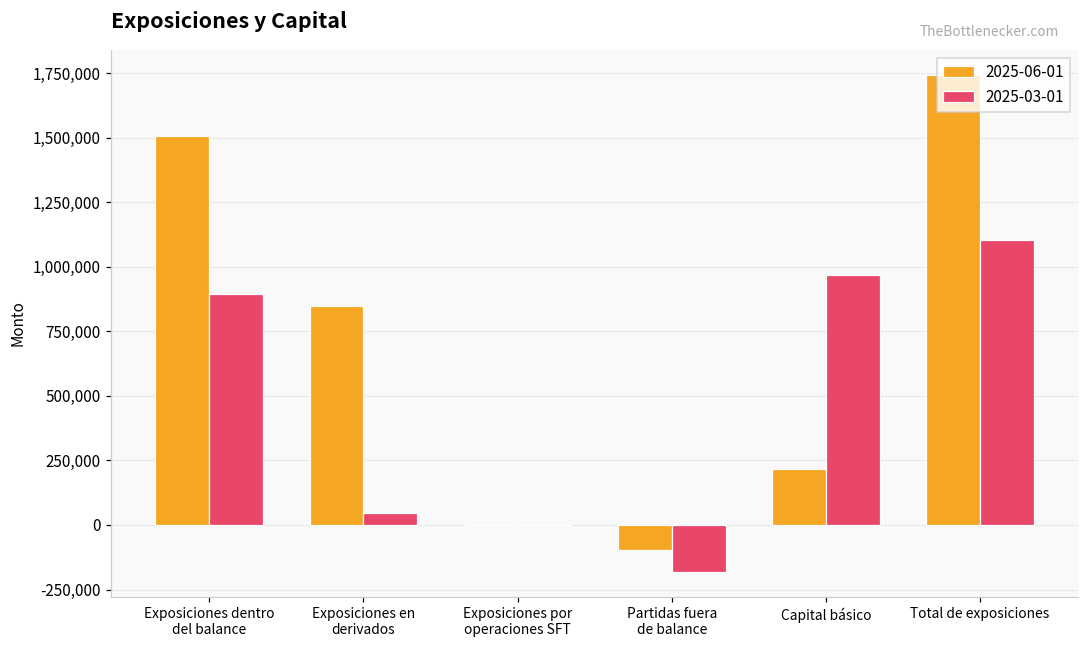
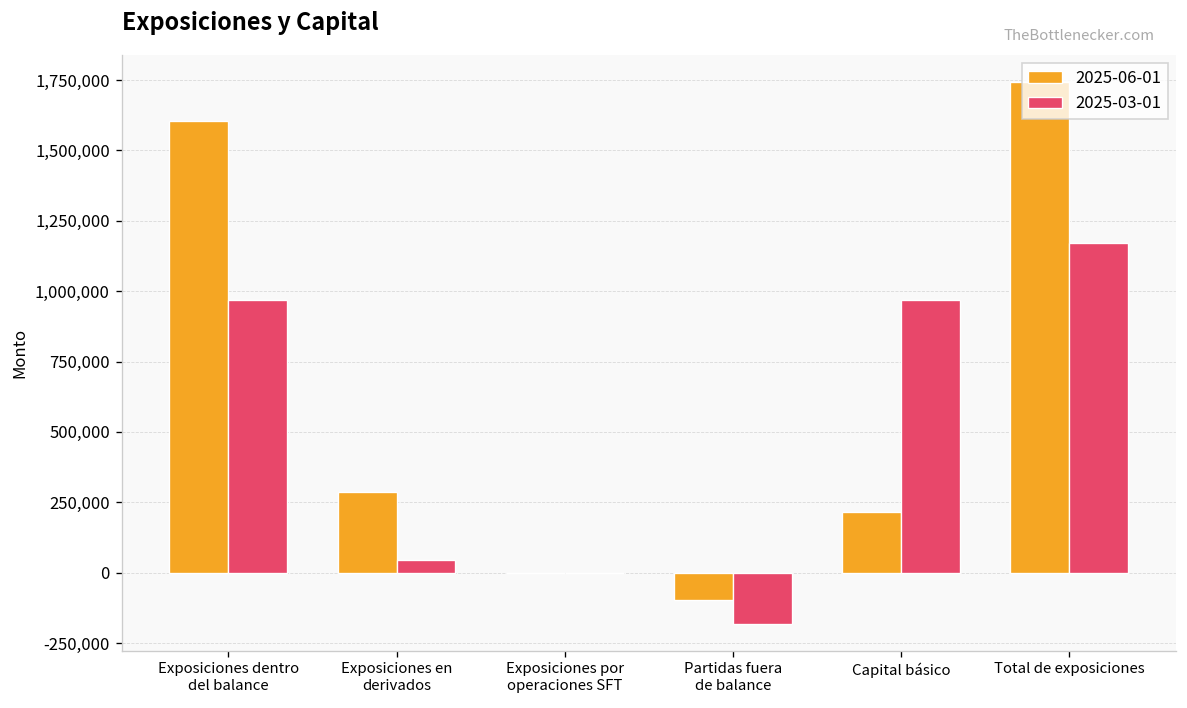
2025-06-01, Exposiciones dentro del balance: 1,510,000 -> 1,600,000
2025-03-01, Exposiciones dentro del balance: 890,000 -> 970,000
2025-06-01, Exposiciones en derivados: 850,000 -> 290,000
2025-03-01, Total de exposiciones: 1,100,000 -> 1,170,000
